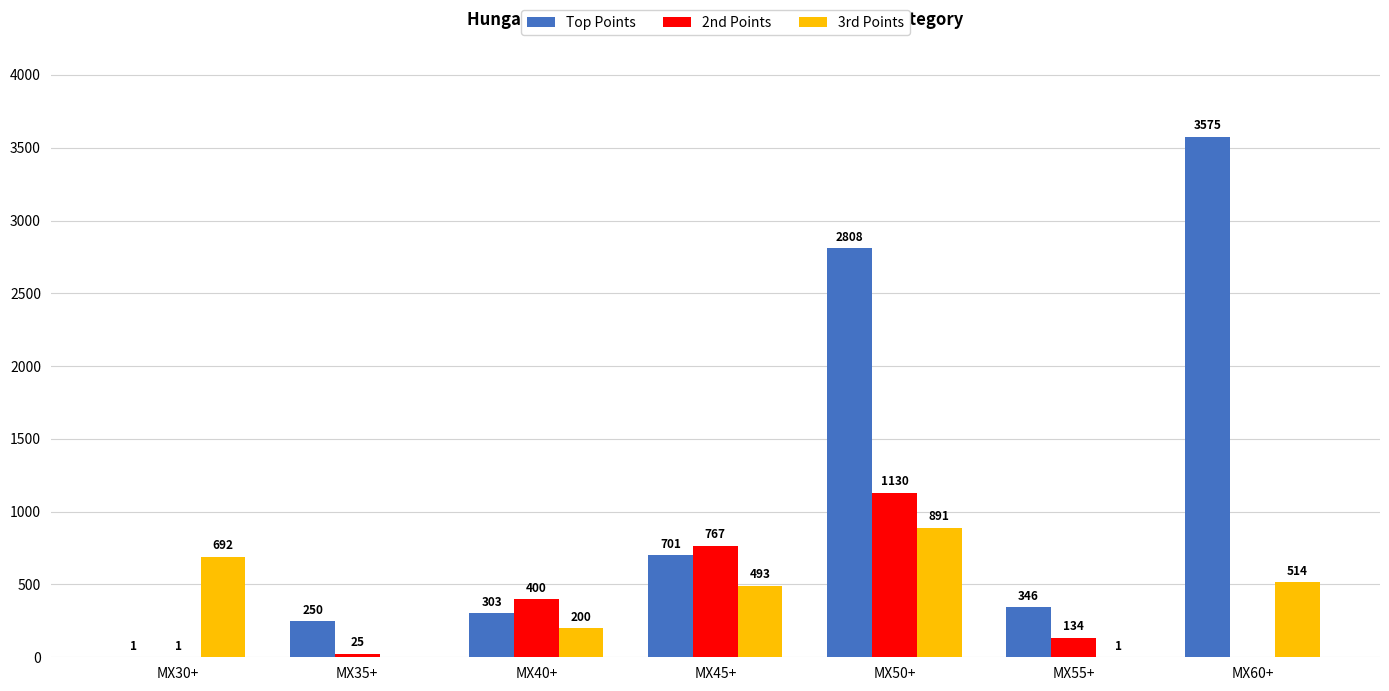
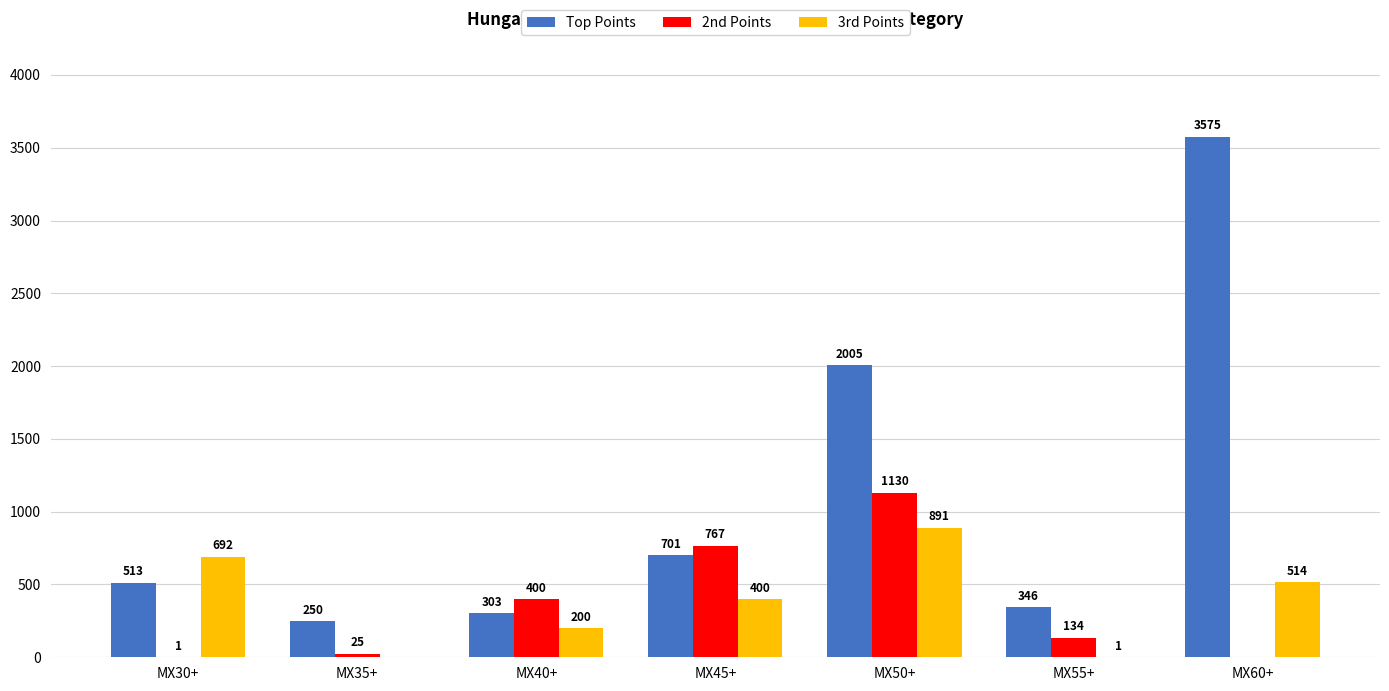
Top Points, MX30+: 1 -> 513
3rd Points, MX45+: 493 -> 400
Top Points, MX50+: 2808 -> 2005
